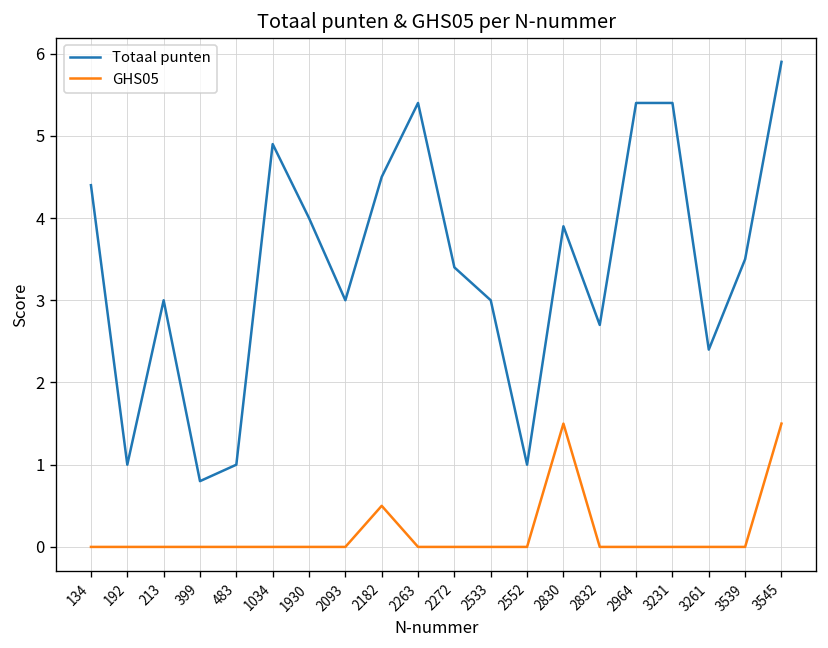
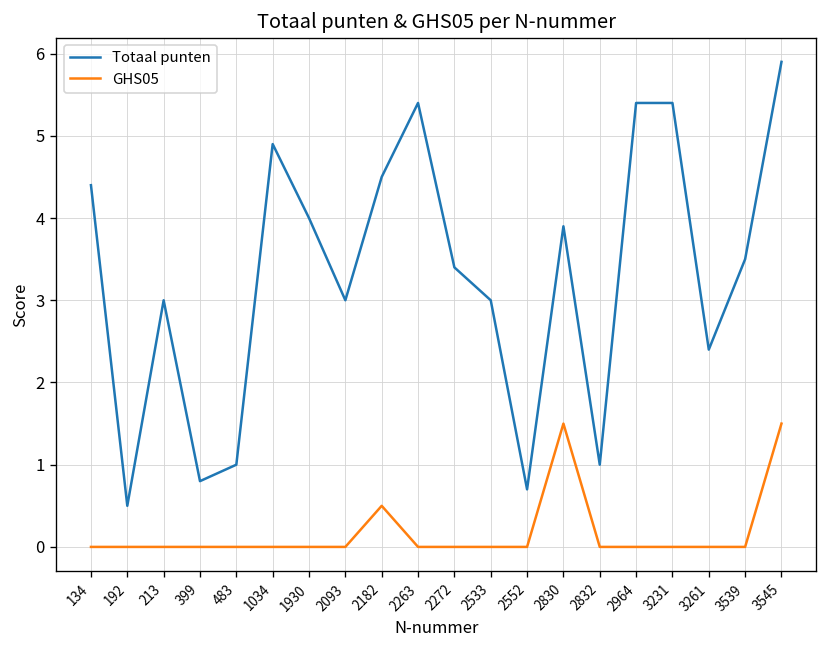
Totaal punten, 192: 1.0 -> 0.5
Totaal punten, 2552: 1.0 -> 0.7
Totaal punten, 2832: 2.7 -> 1.0
